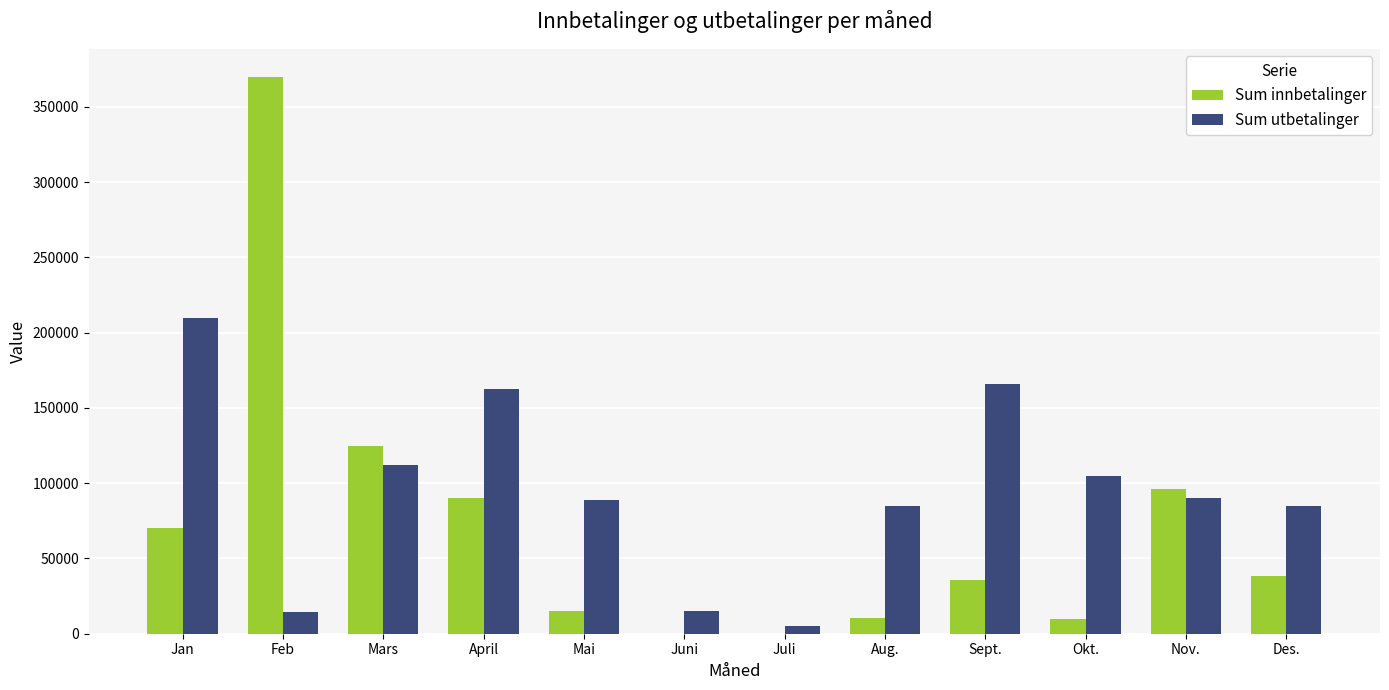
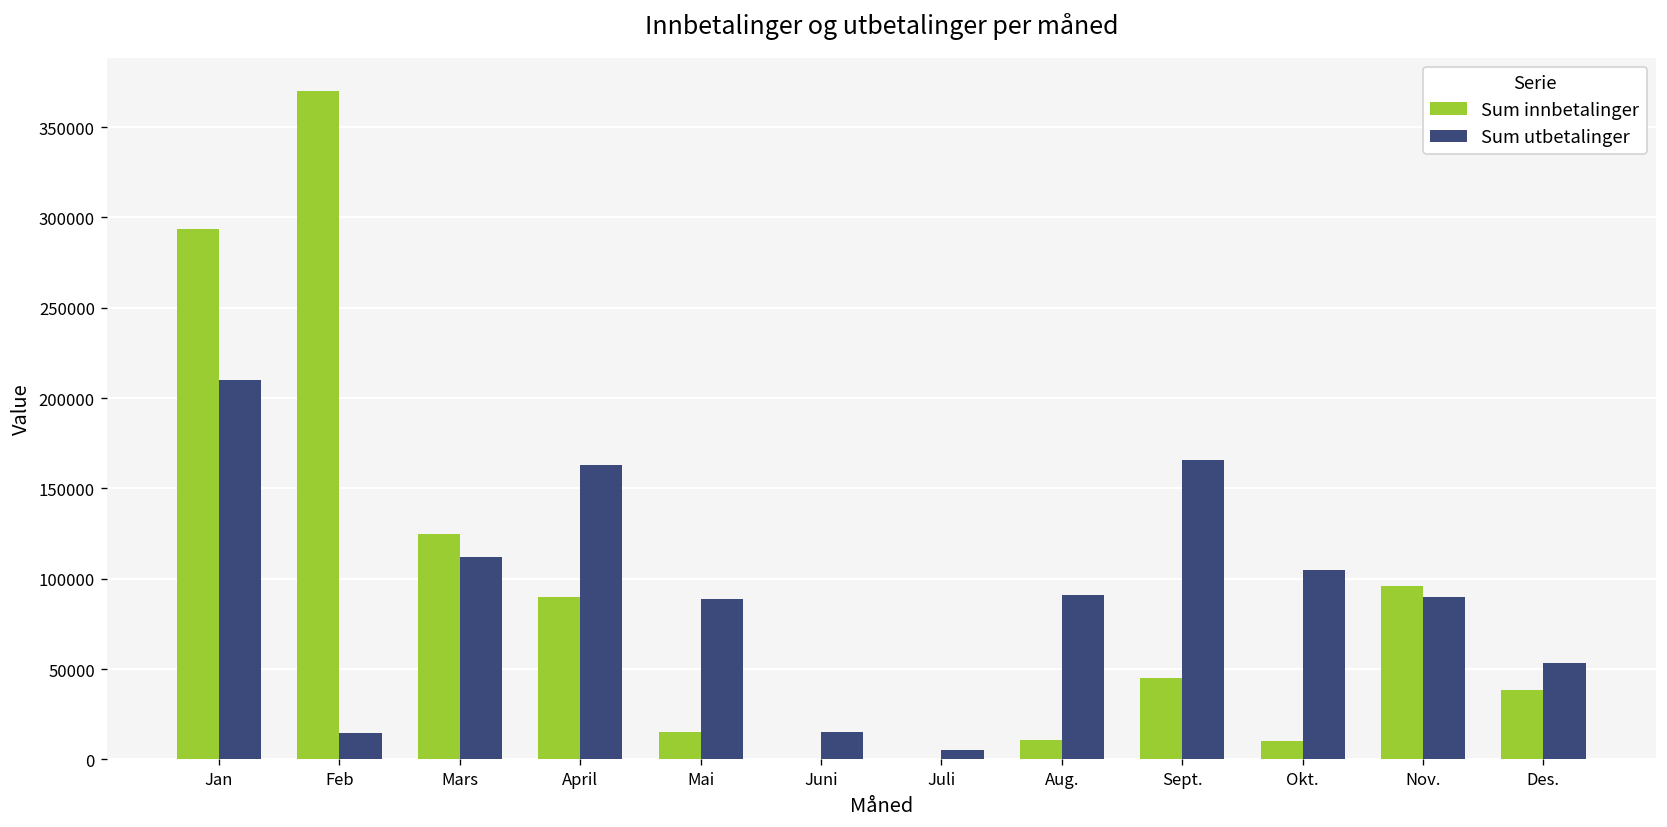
Sum innbetalinger, Jan: 70000 -> 294000
Sum utbetalinger, Aug.: 85000 -> 91000
Sum innbetalinger, Sept.: 36000 -> 45000
Sum utbetalinger, Des.: 85000 -> 53000
